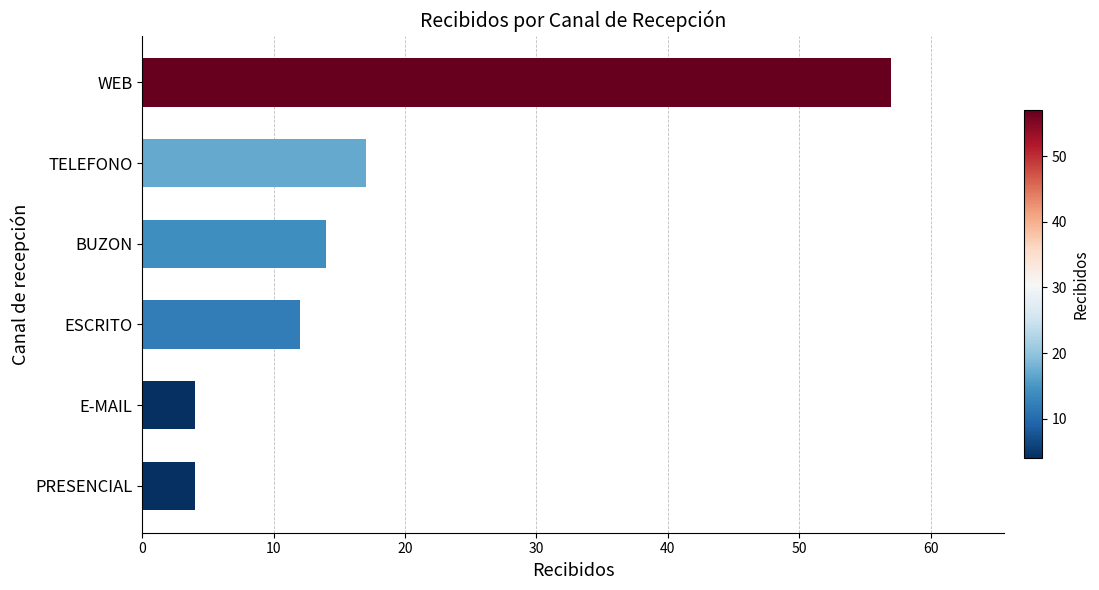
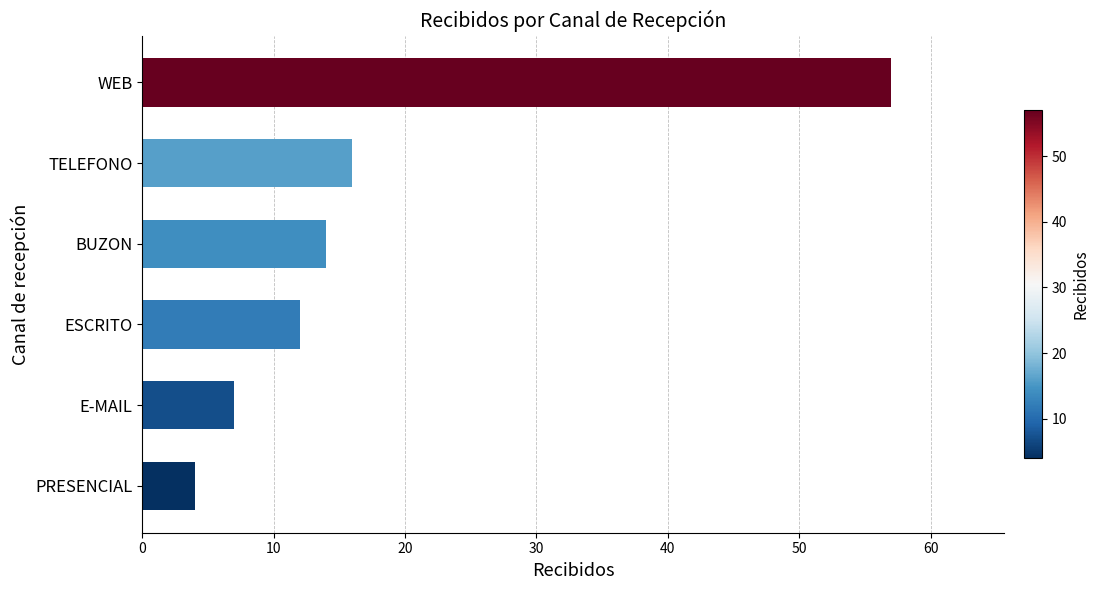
TELEFONO: 17 -> 16
E-MAIL: 4 -> 7
